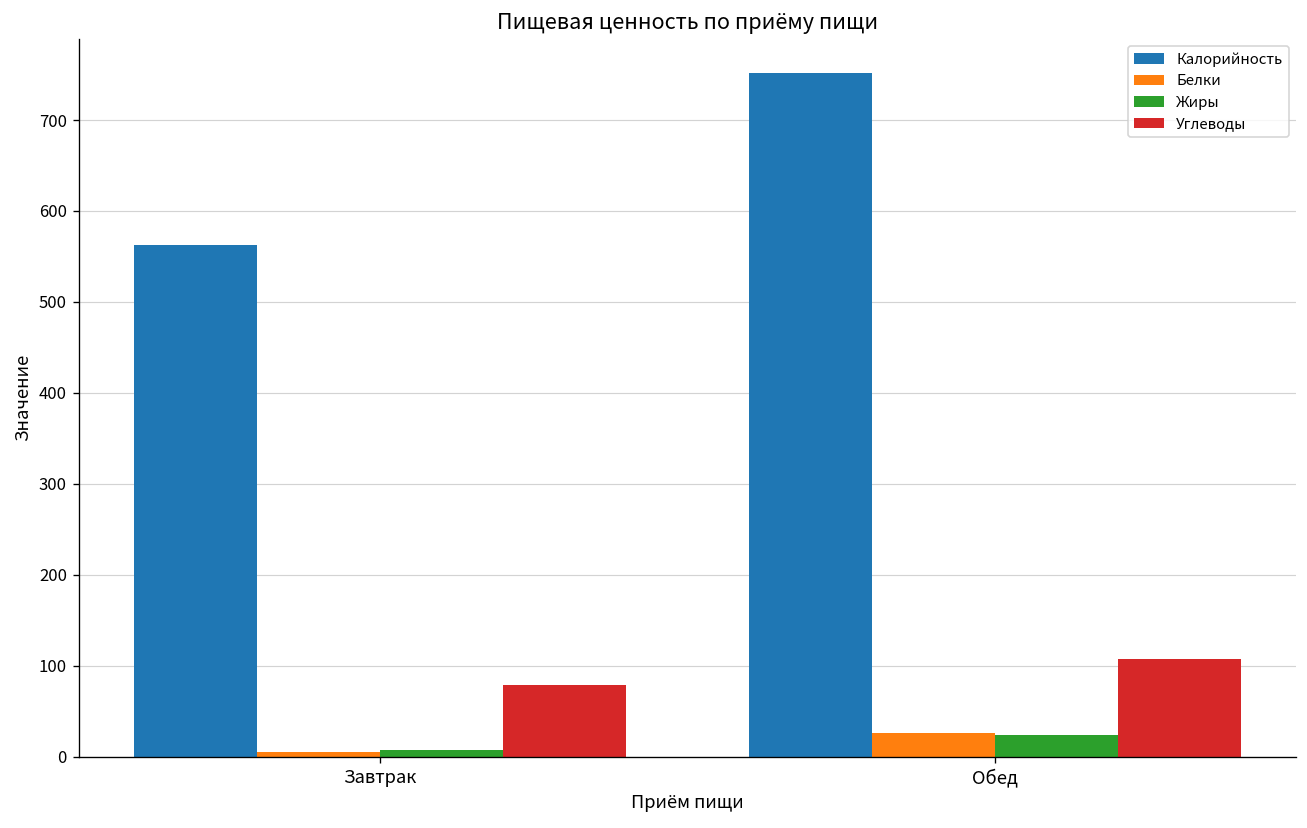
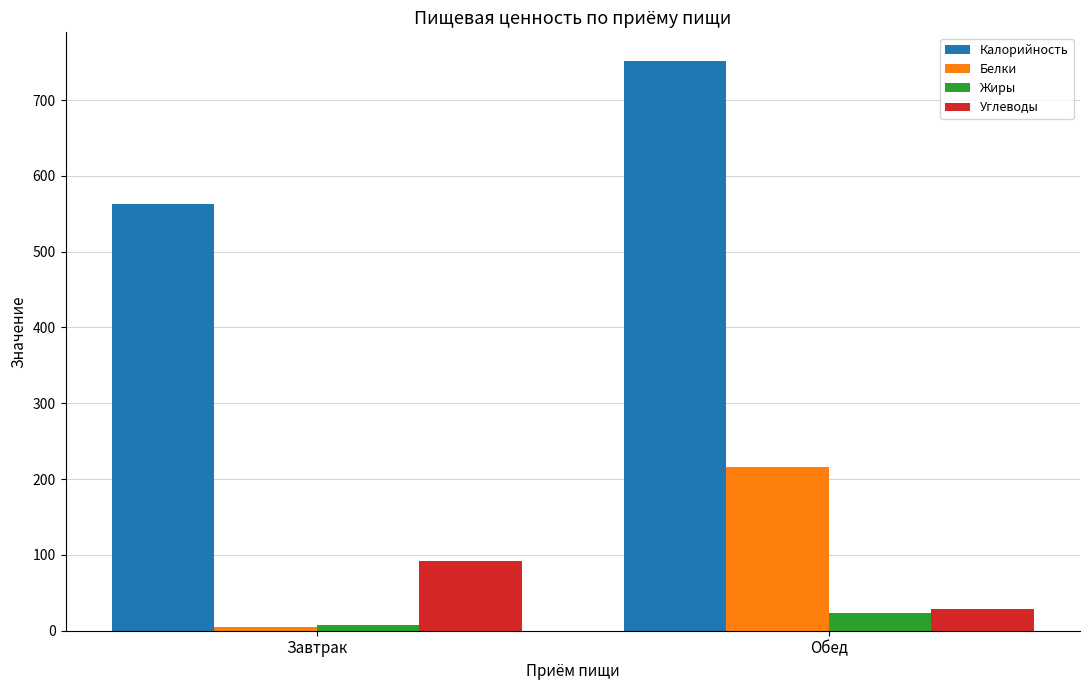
Углеводы, Завтрак: 80 -> 90
Белки, Обед: 30 -> 220
Углеводы, Обед: 110 -> 30
